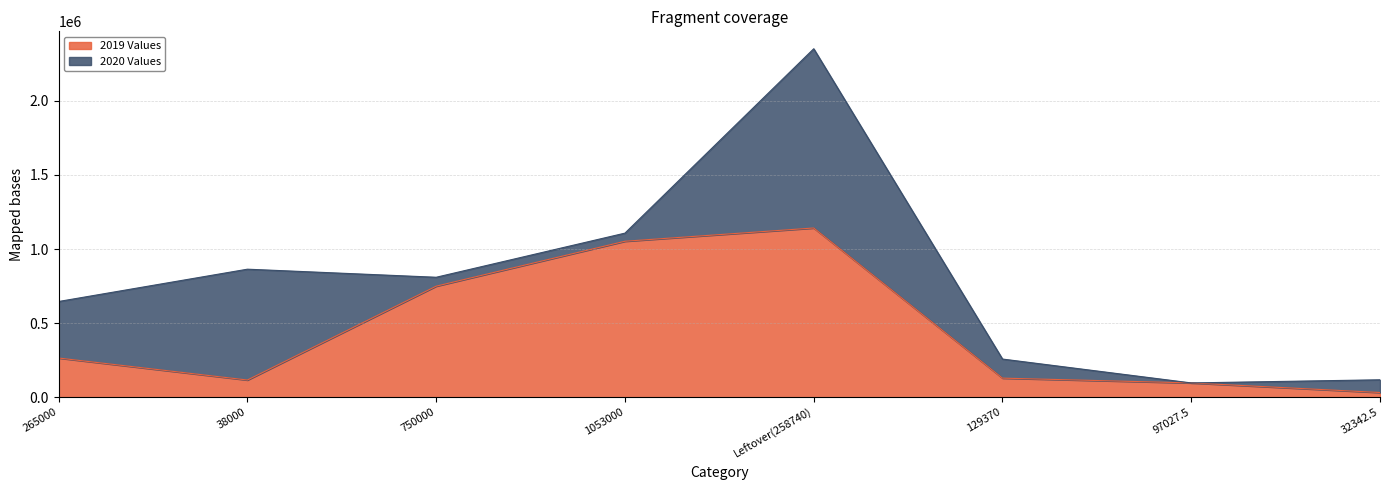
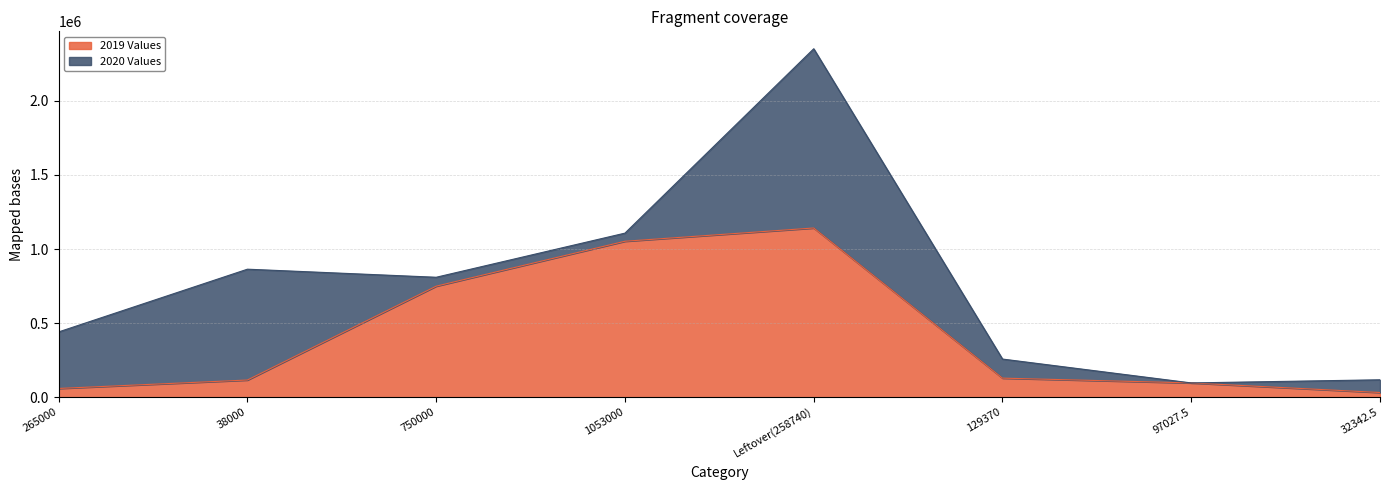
2019 Values, 265000: 270000 -> 60000
